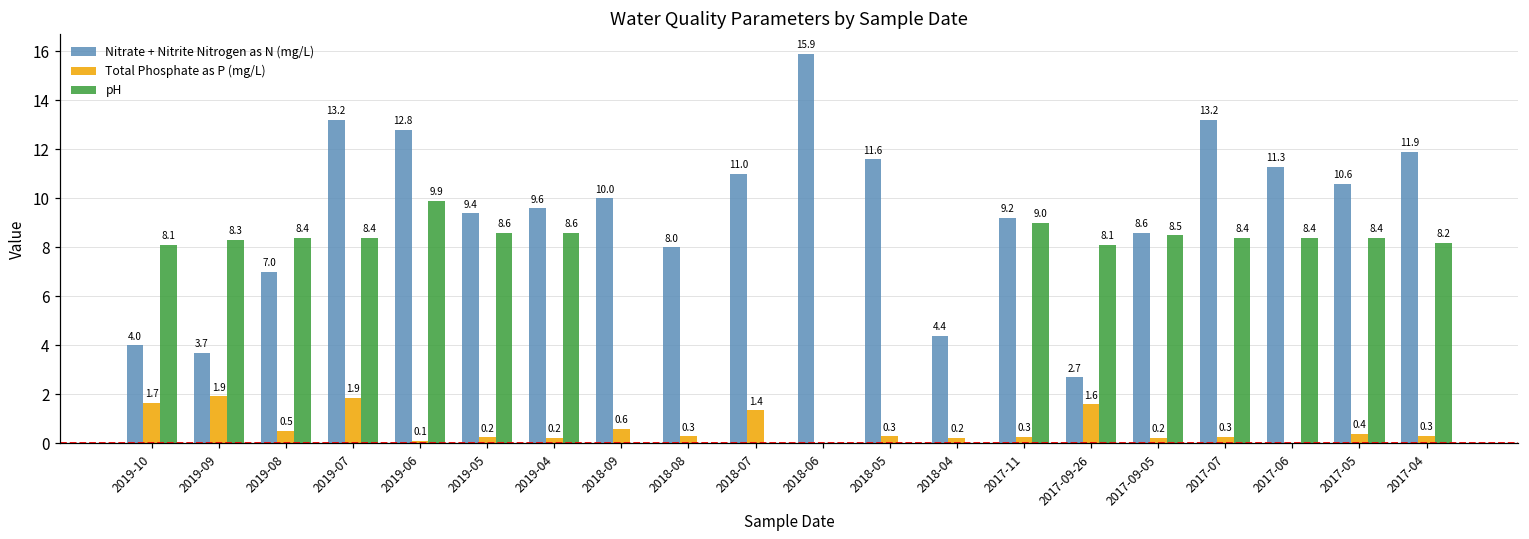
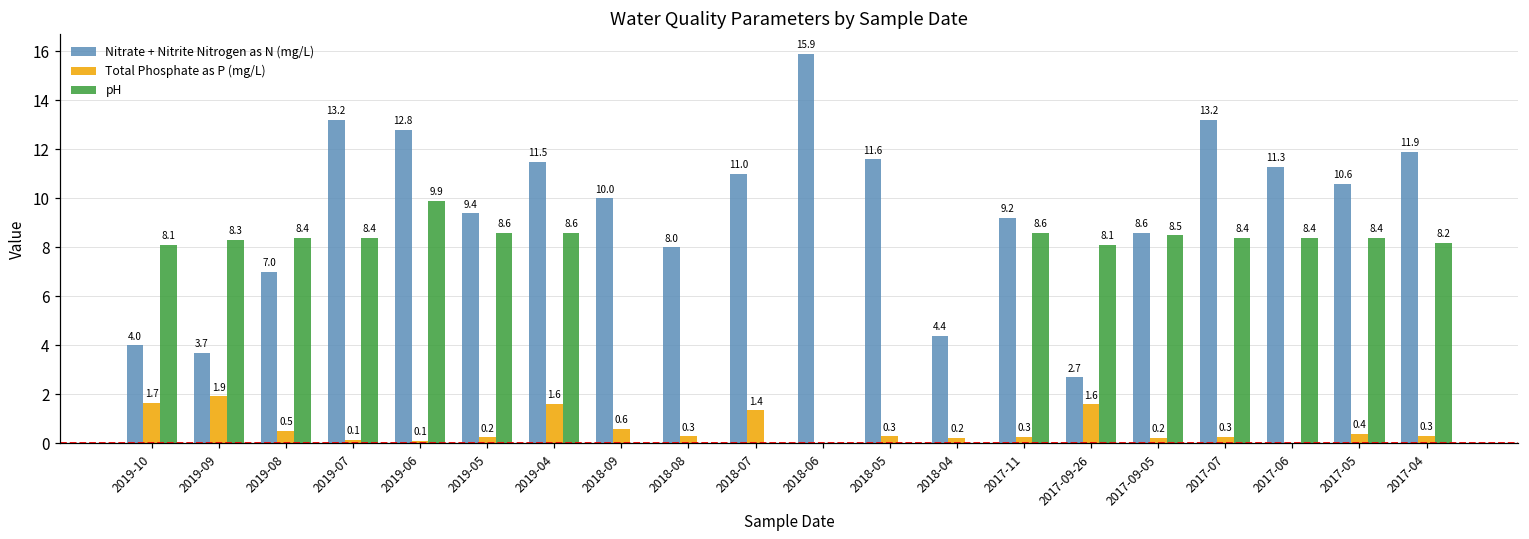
Total Phosphate as P (mg/L), 2019-07: 1.9 -> 0.1
Nitrate + Nitrite Nitrogen as N (mg/L), 2019-04: 9.6 -> 11.5
Total Phosphate as P (mg/L), 2019-04: 0.2 -> 1.6
pH, 2017-11: 9.0 -> 8.6
